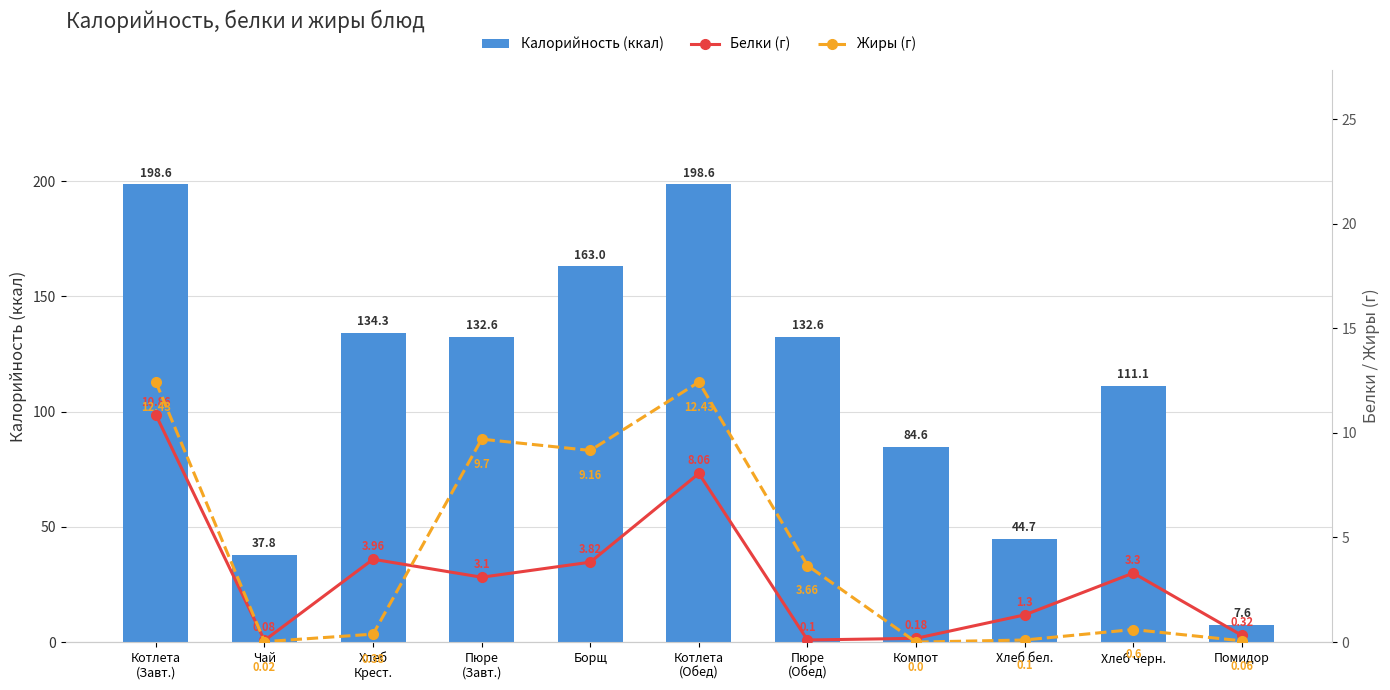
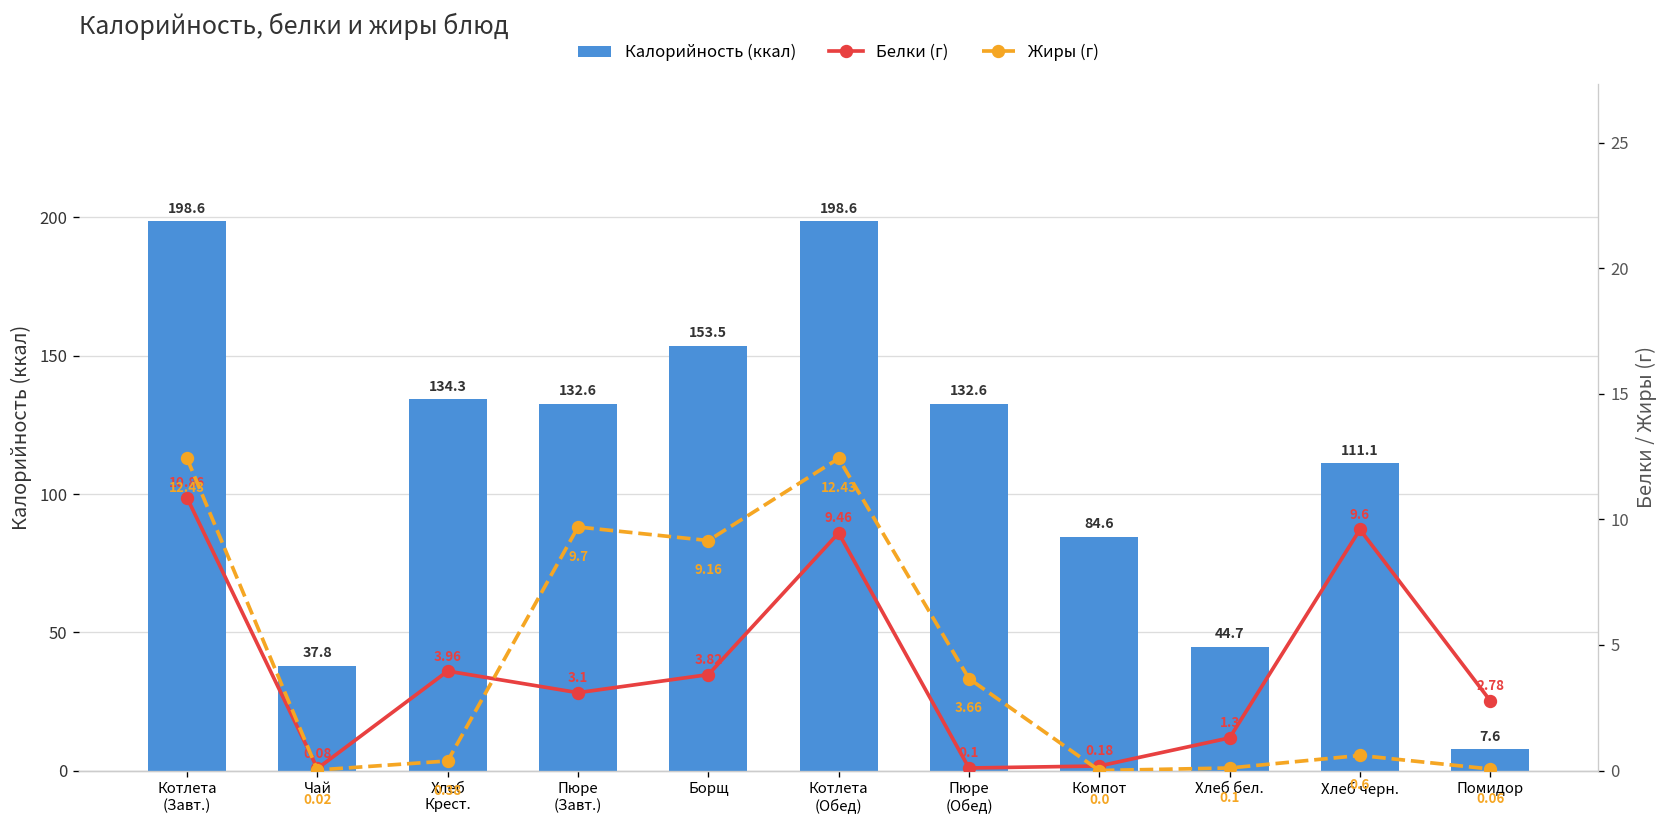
Калорийность (ккал), Борщ: 163.0 -> 153.5
Белки (г), Котлета (Обед): 8.06 -> 9.46
Белки (г), Хлеб черн.: 3.3 -> 9.6
Белки (г), Помидор: 0.32 -> 2.78
